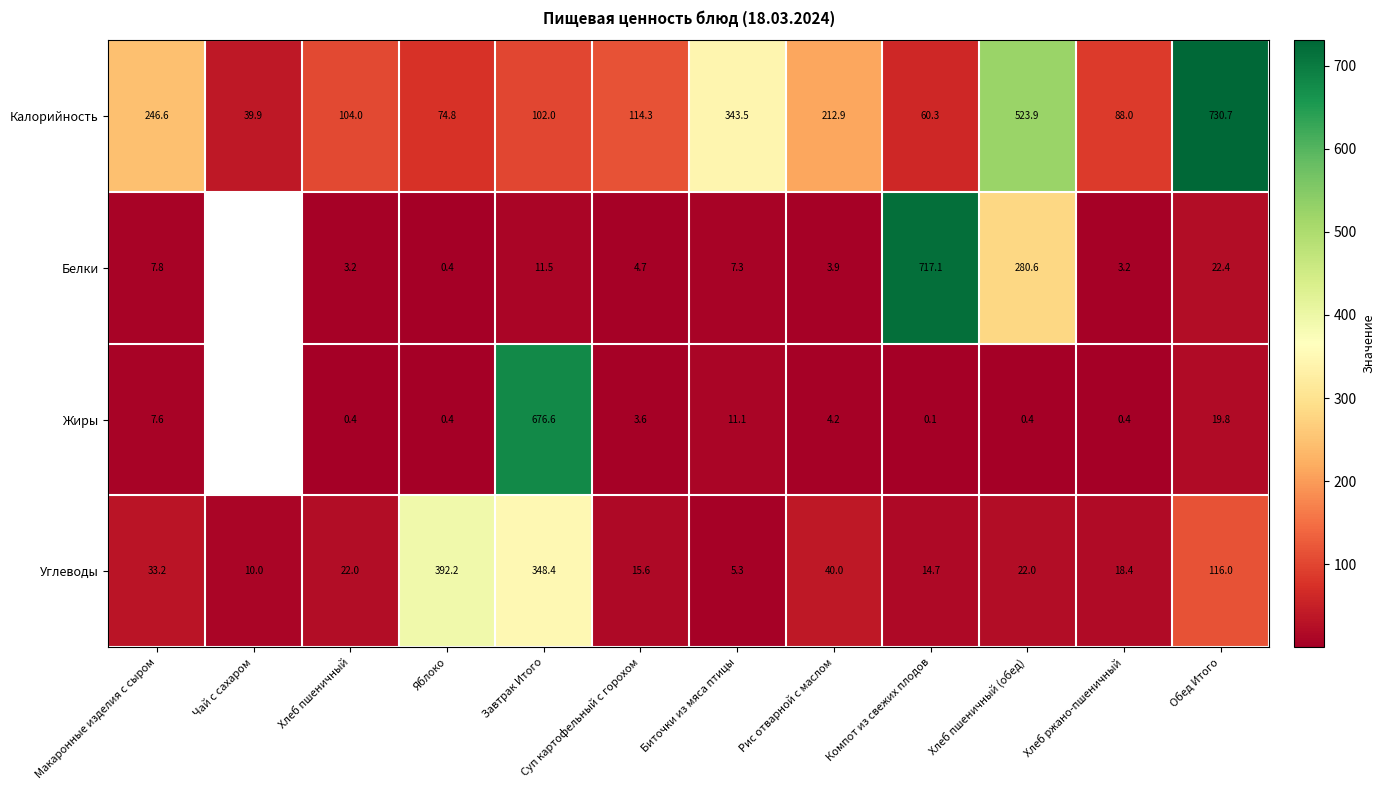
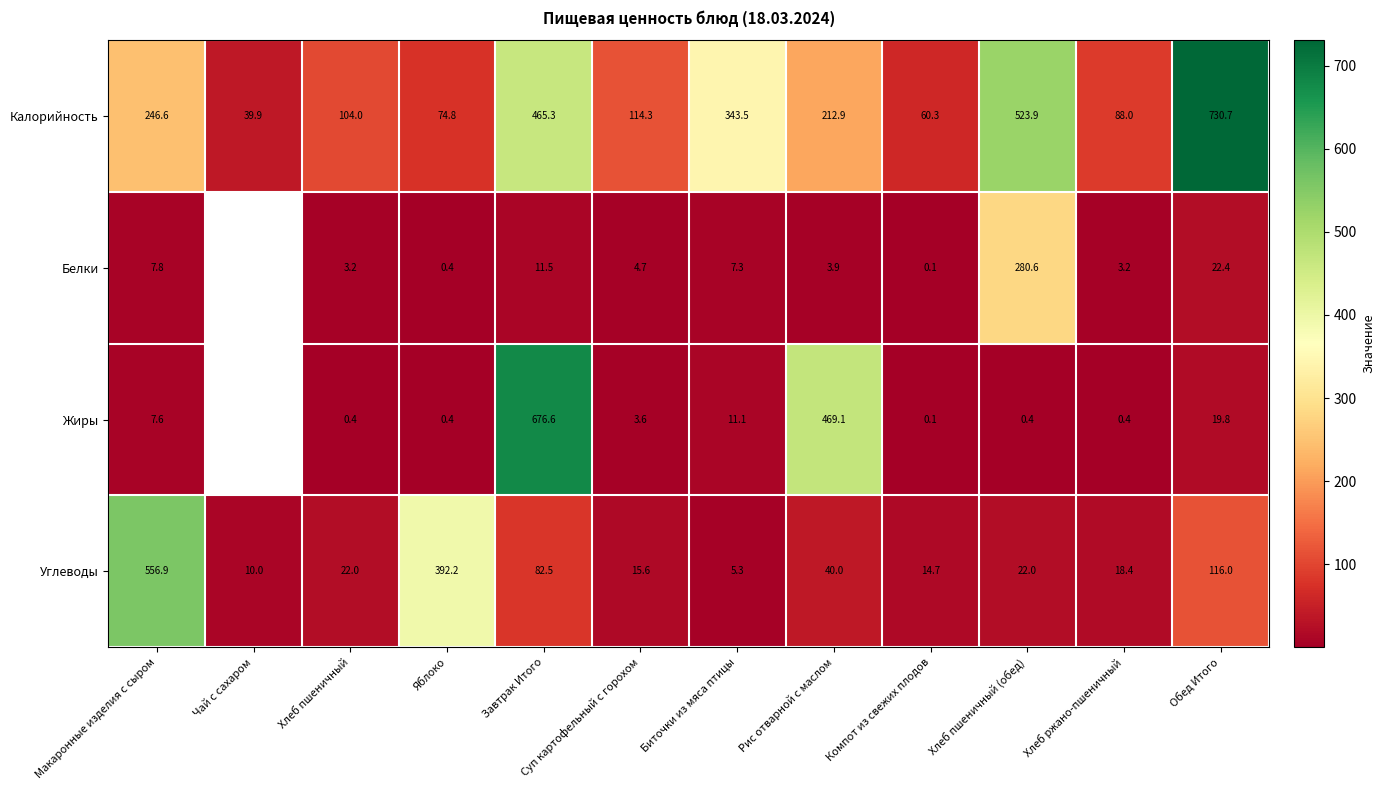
Калорийность, Завтрак Итого: 102.0 -> 465.3
Белки, Компот из свежих плодов: 717.1 -> 0.1
Жиры, Рис отварной с маслом: 4.2 -> 469.1
Углеводы, Макаронные изделия с сыром: 33.2 -> 556.9
Углеводы, Завтрак Итого: 348.4 -> 82.5
